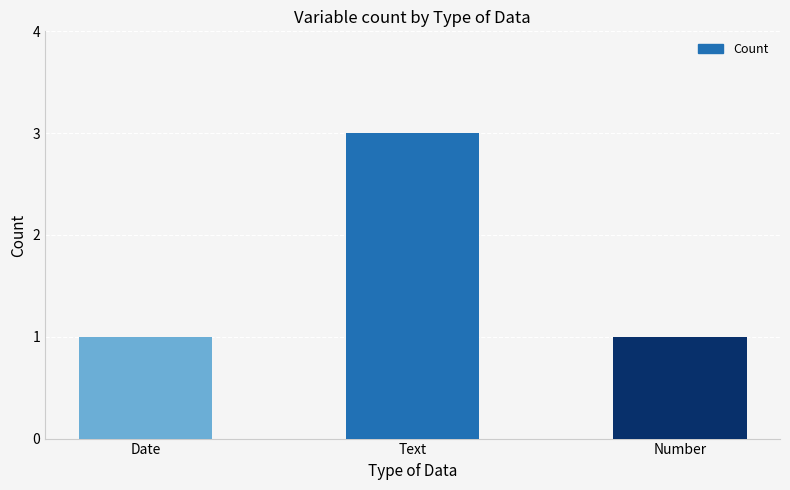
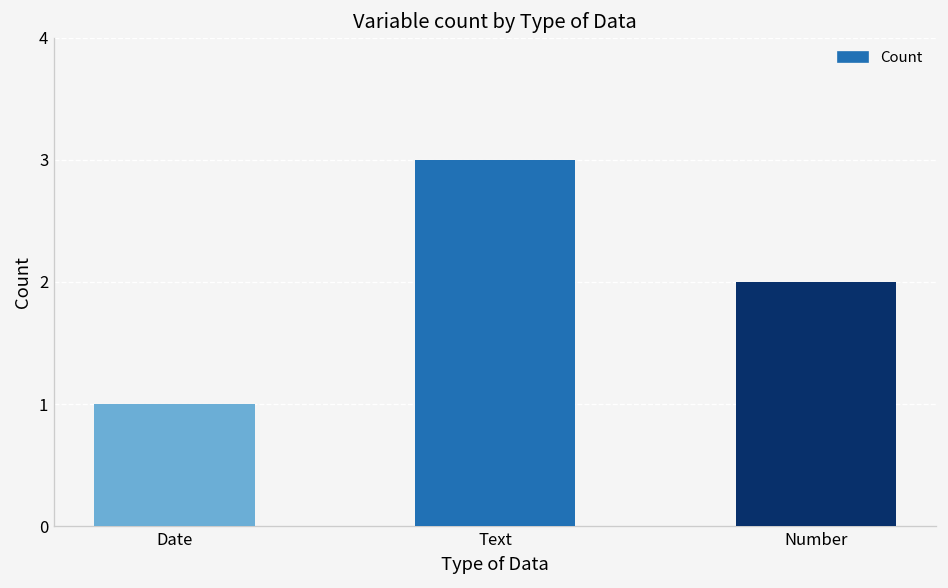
Number: 1 -> 2
